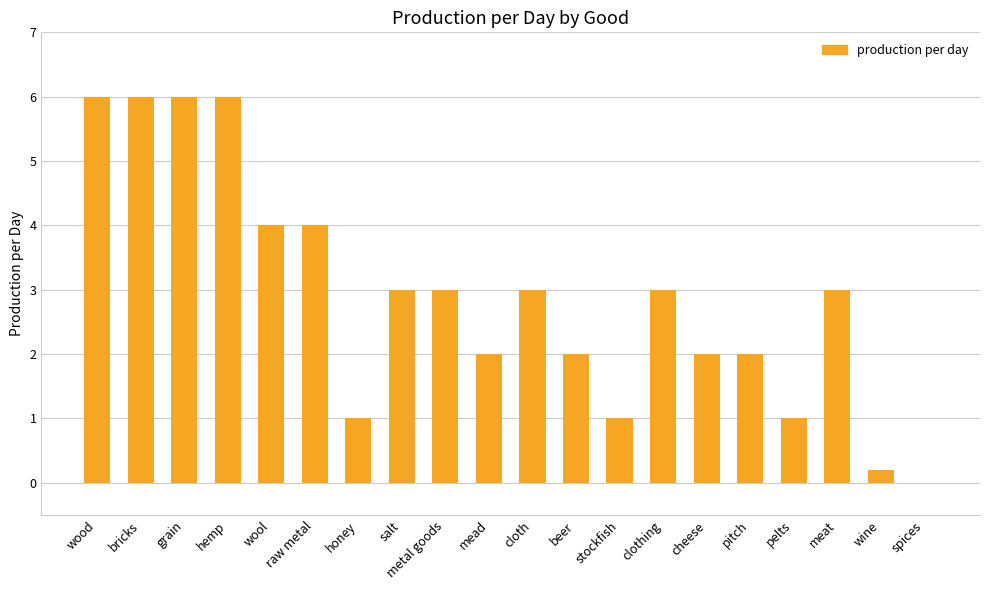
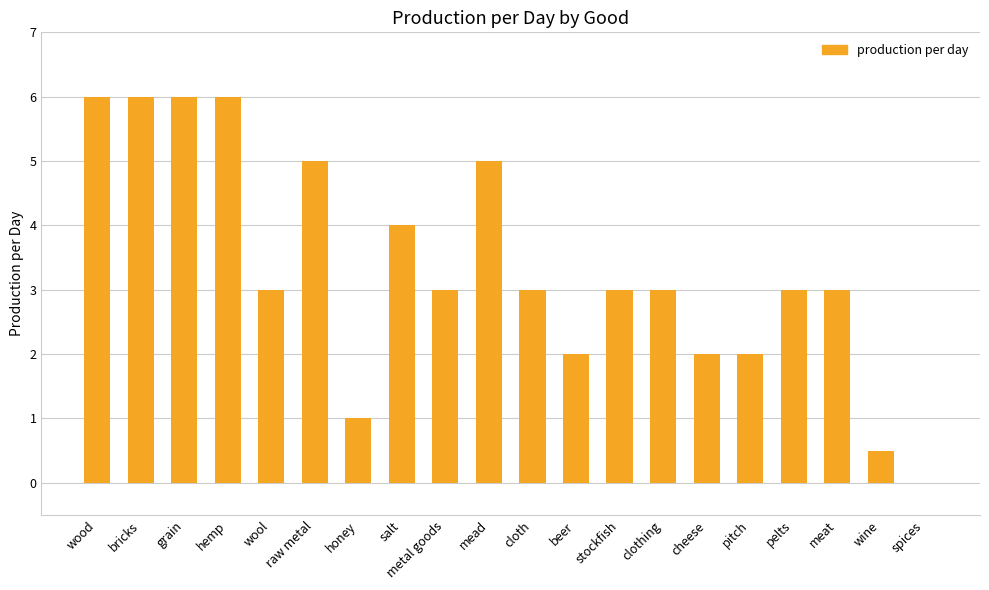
wool: 4 -> 3
raw metal: 4 -> 5
salt: 3 -> 4
mead: 2 -> 5
stockfish: 1 -> 3
pelts: 1 -> 3
wine: 0.2 -> 0.5
